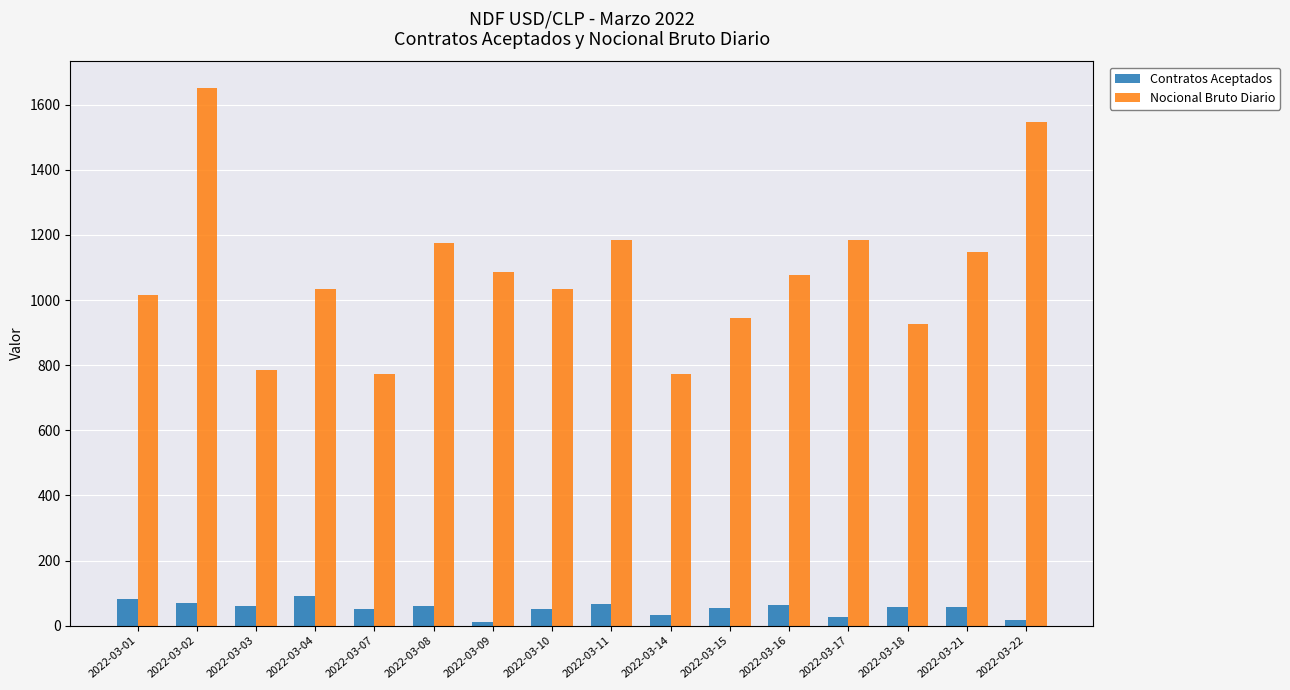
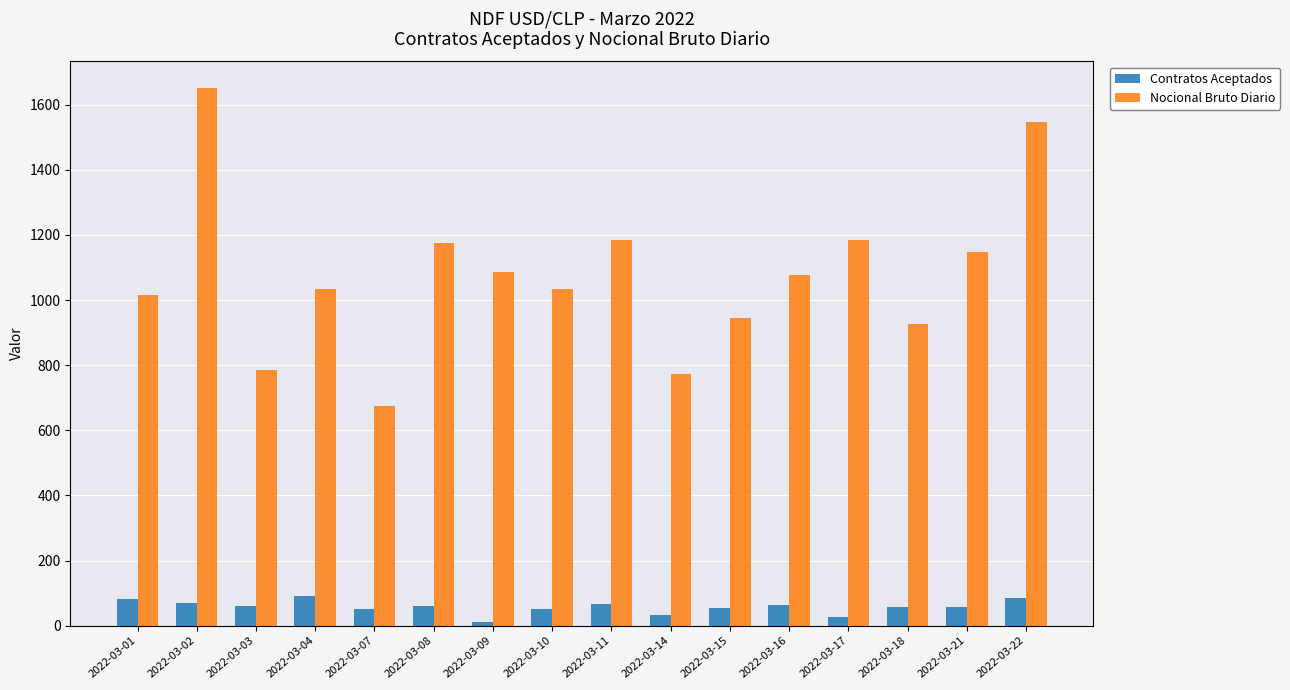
Nocional Bruto Diario, 2022-03-07: 770 -> 680
Contratos Aceptados, 2022-03-22: 20 -> 90
